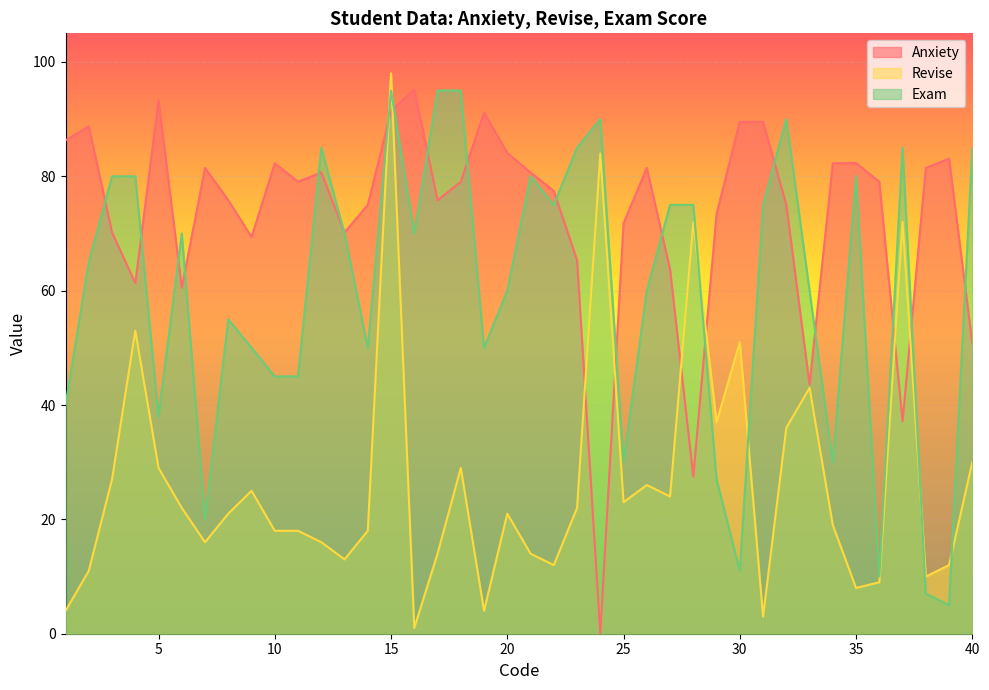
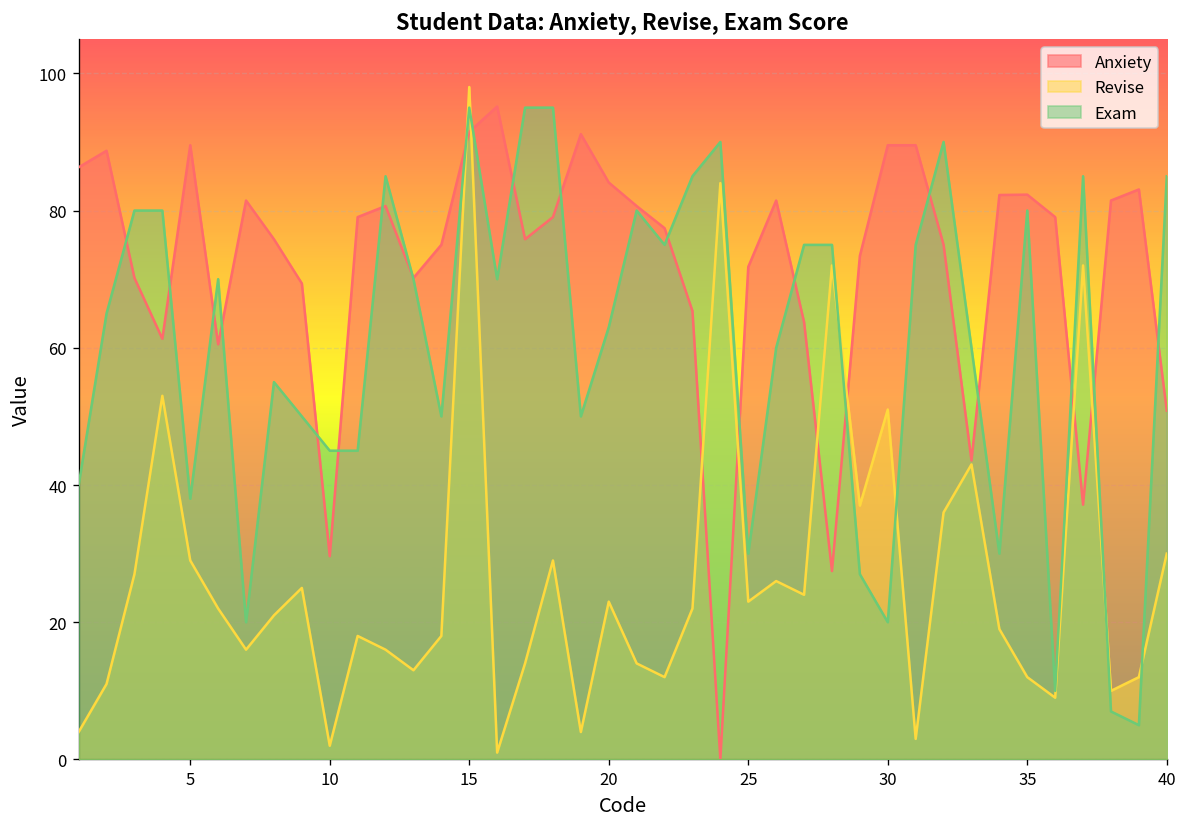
Anxiety, 5: 93 -> 90
Anxiety, 10: 82 -> 30
Revise, 10: 18 -> 2
Revise, 20: 21 -> 23
Exam, 20: 60 -> 63
Exam, 30: 11 -> 20
Revise, 35: 8 -> 12
